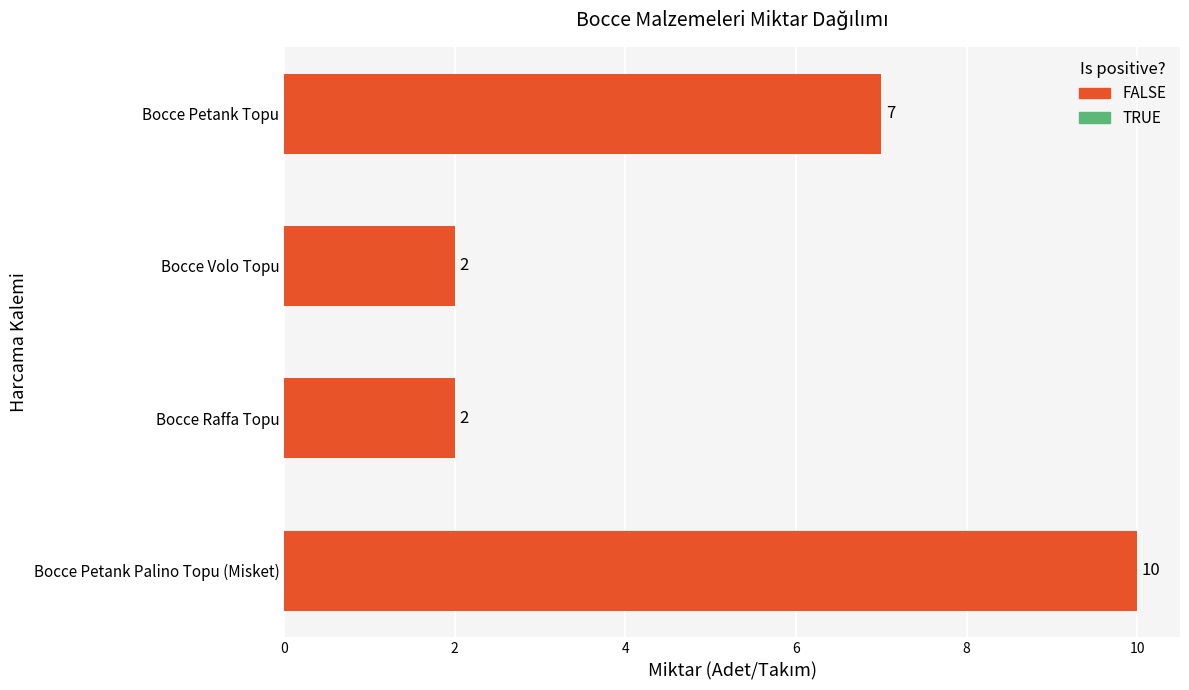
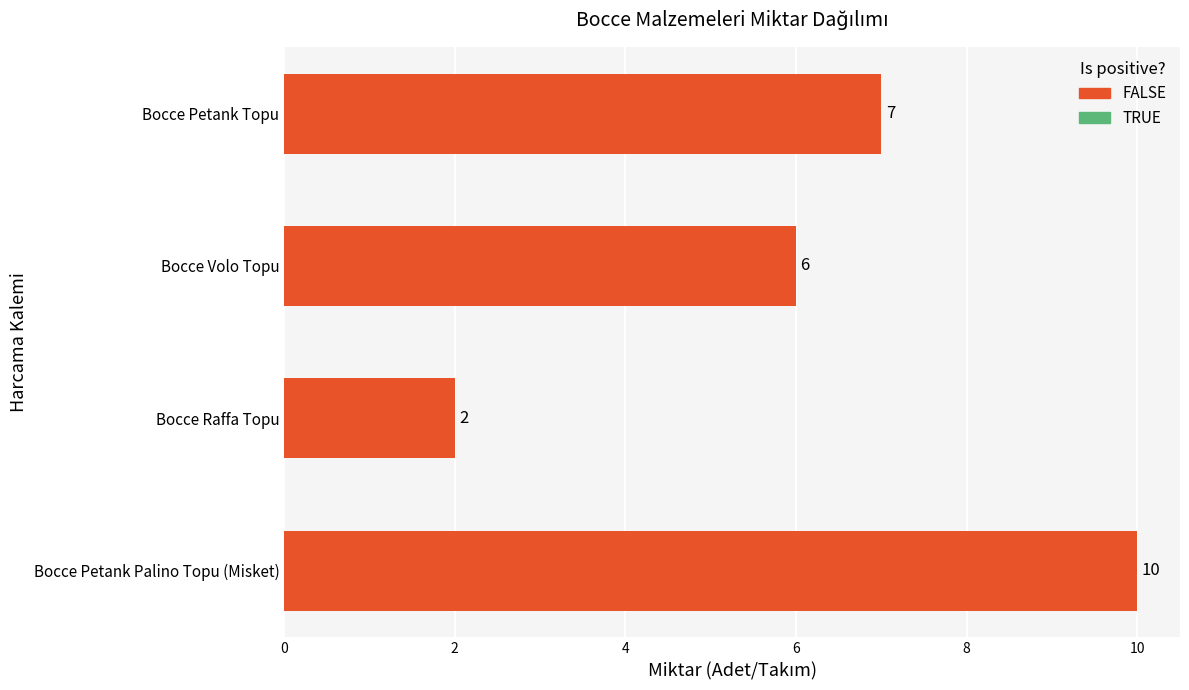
FALSE, Bocce Volo Topu: 2 -> 6
